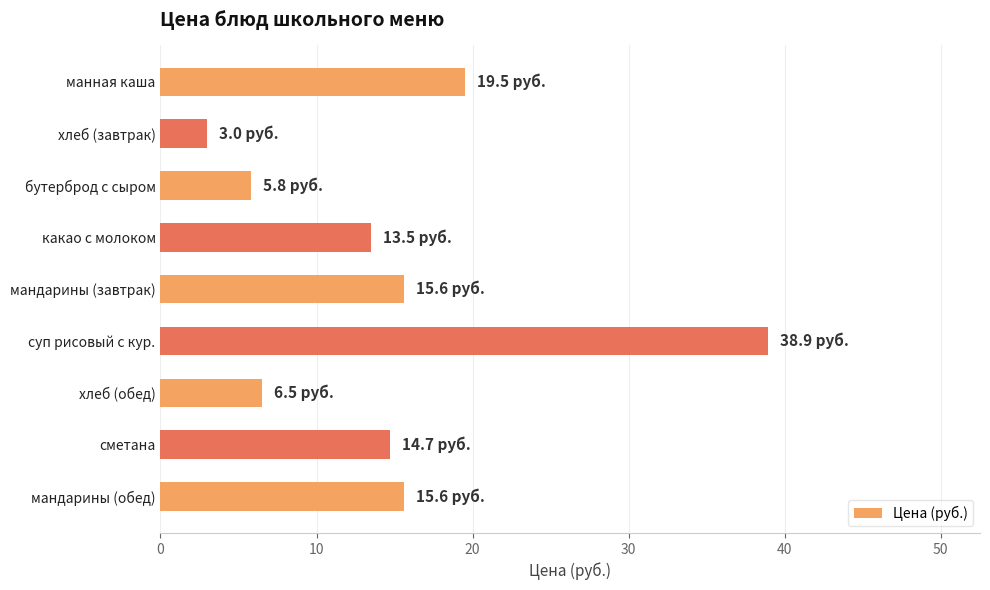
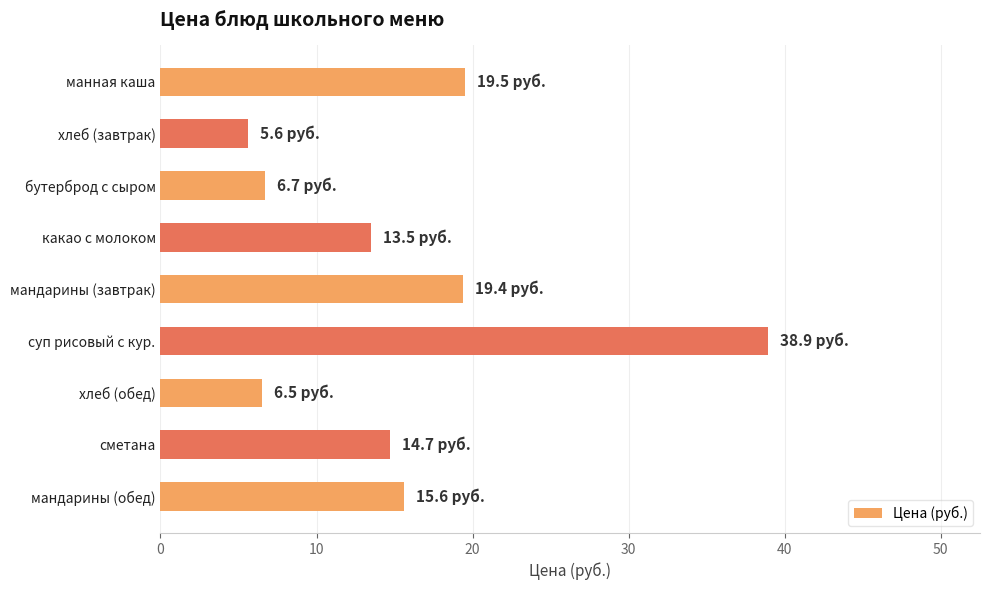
хлеб (завтрак): 3.0 -> 5.6
бутерброд с сыром: 5.8 -> 6.7
мандарины (завтрак): 15.6 -> 19.4
